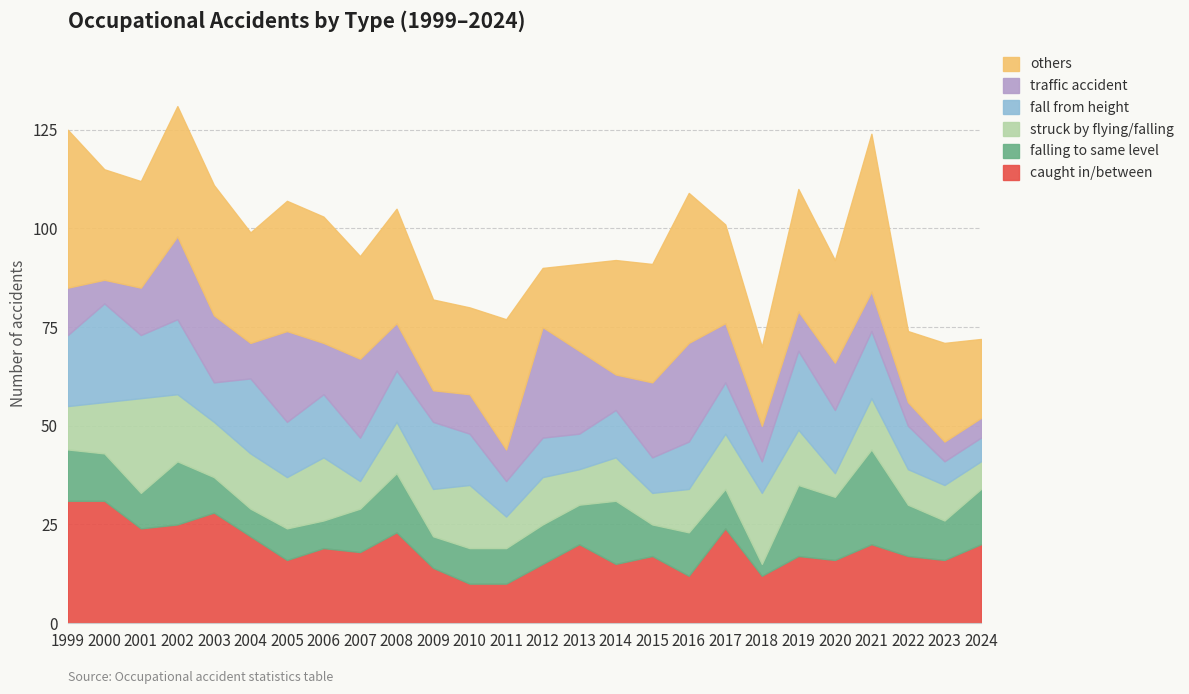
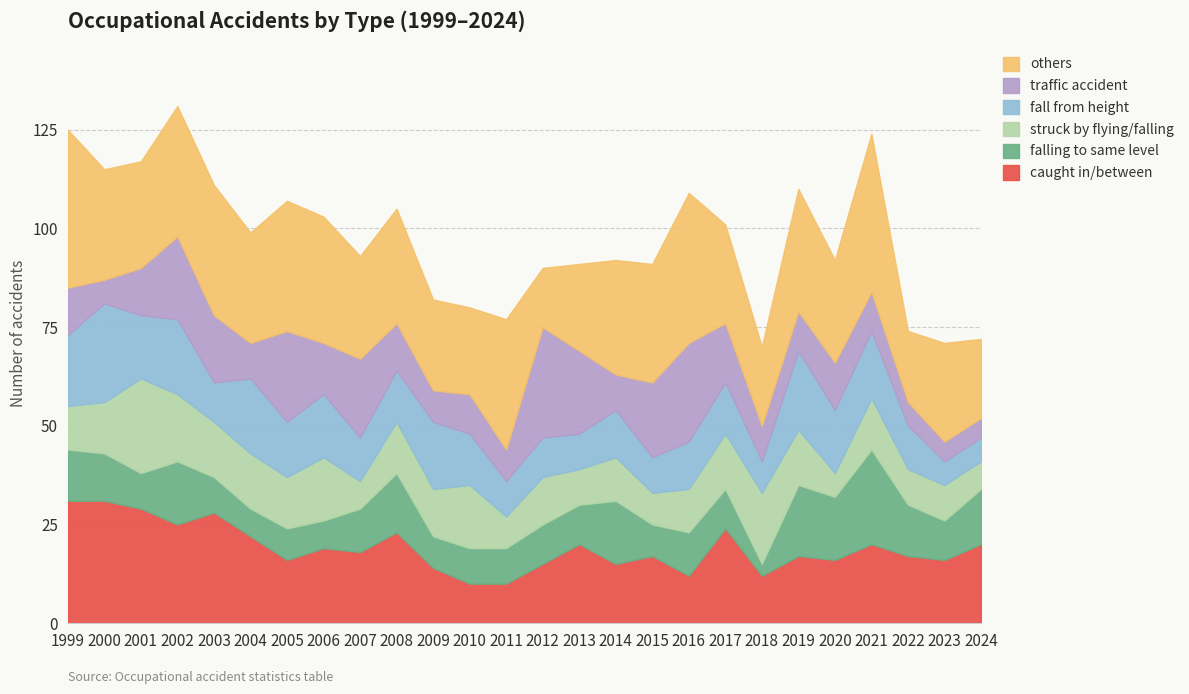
caught in/between, 2001: 24 -> 29
